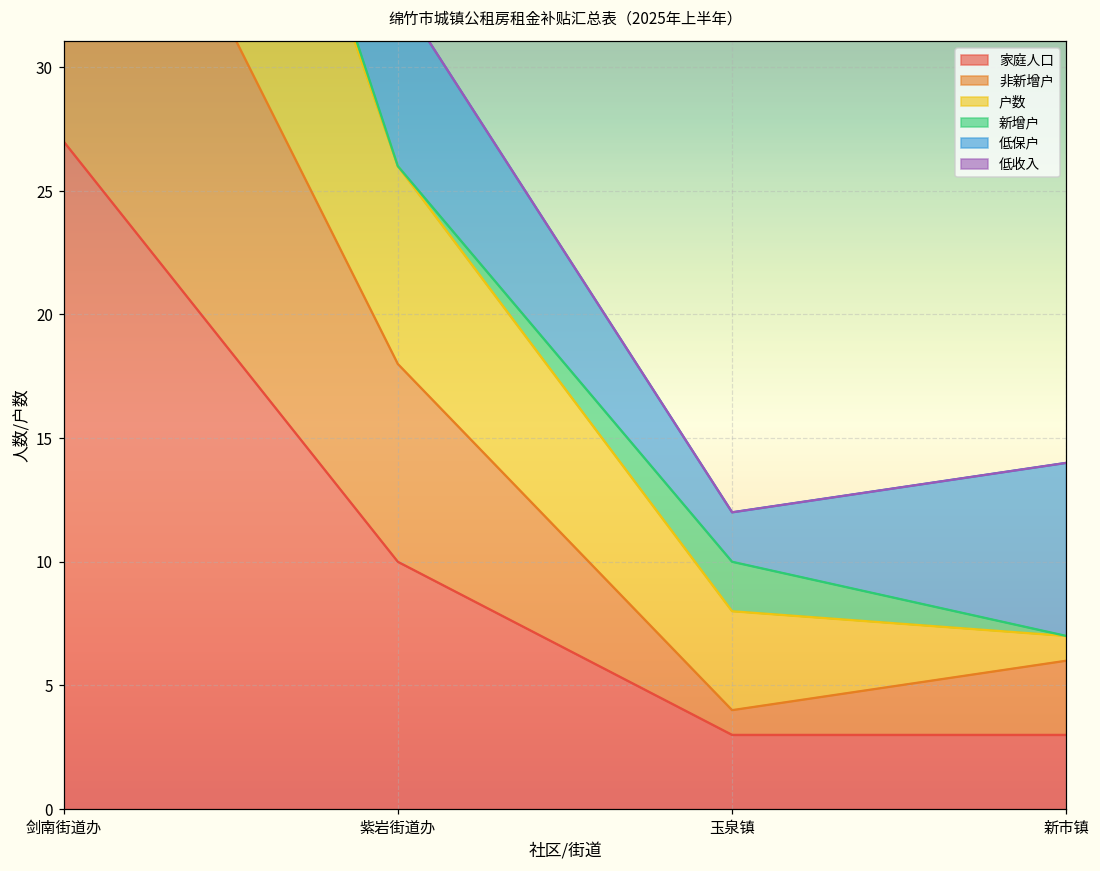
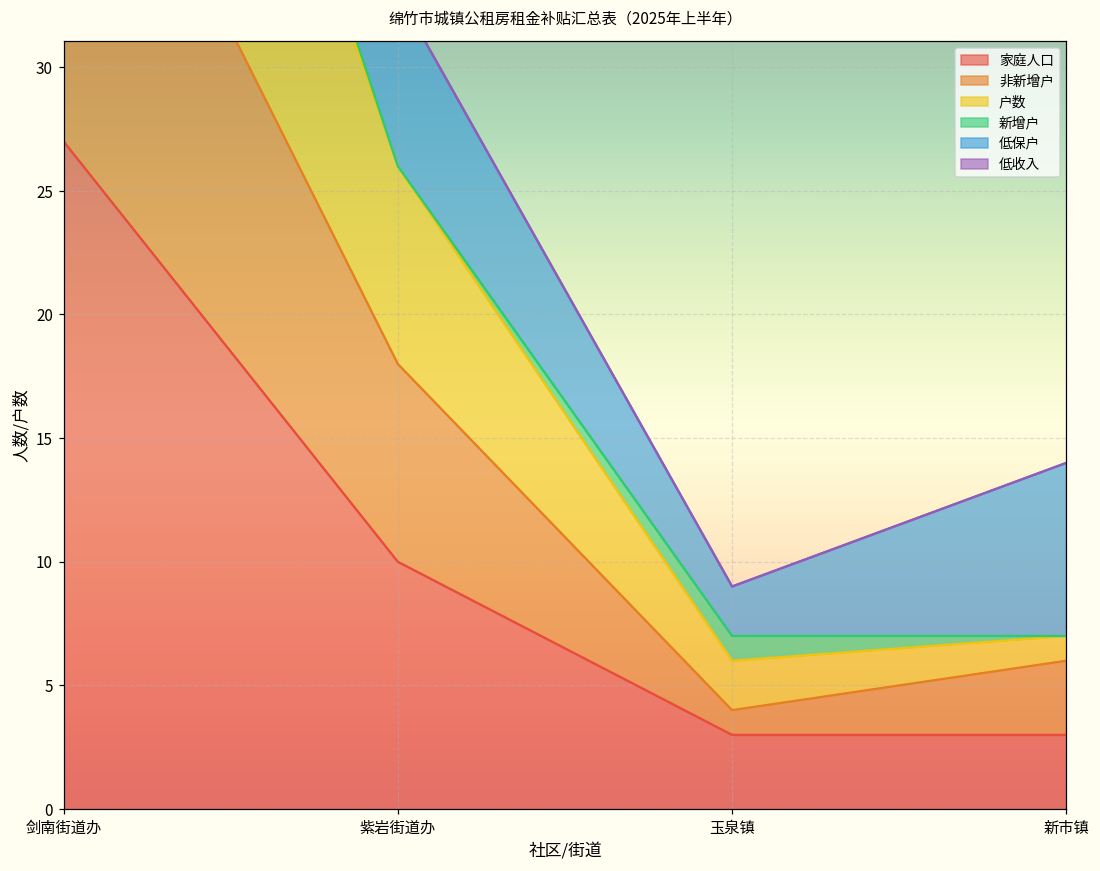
户数, 玉泉镇: 4 -> 2
新增户, 玉泉镇: 2 -> 1
